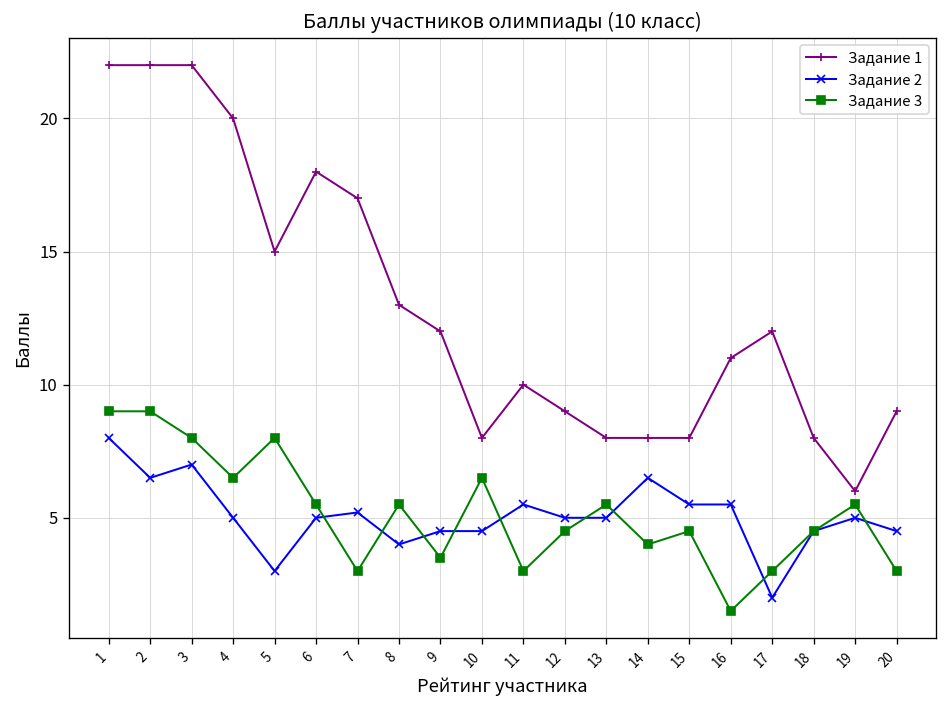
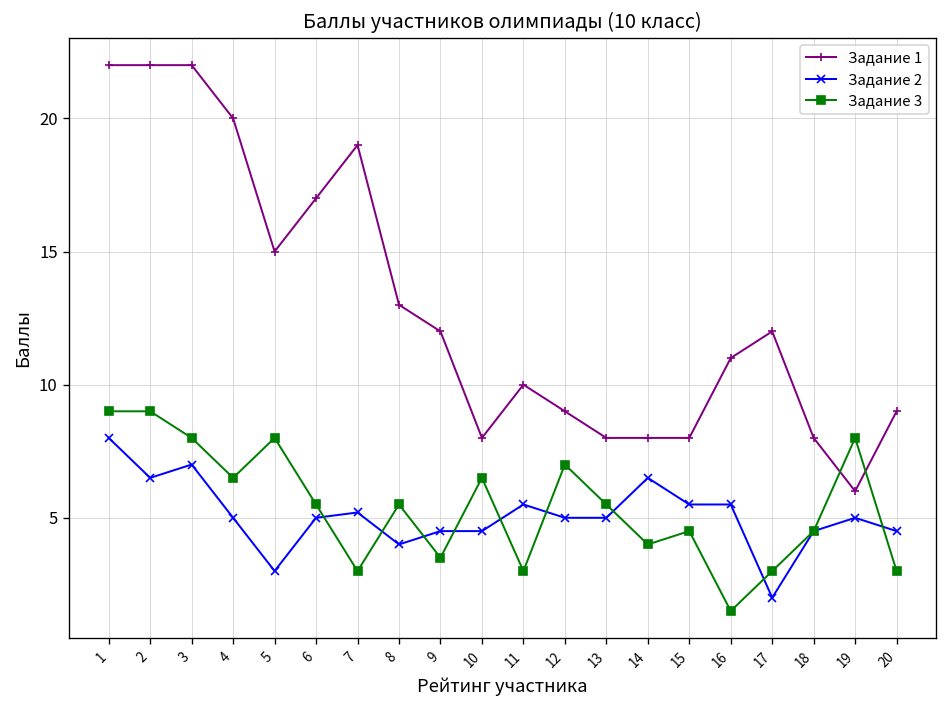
Задание 1, 6: 18 -> 17
Задание 1, 7: 17 -> 19
Задание 3, 12: 4.5 -> 7.0
Задание 3, 19: 5.5 -> 8.0
